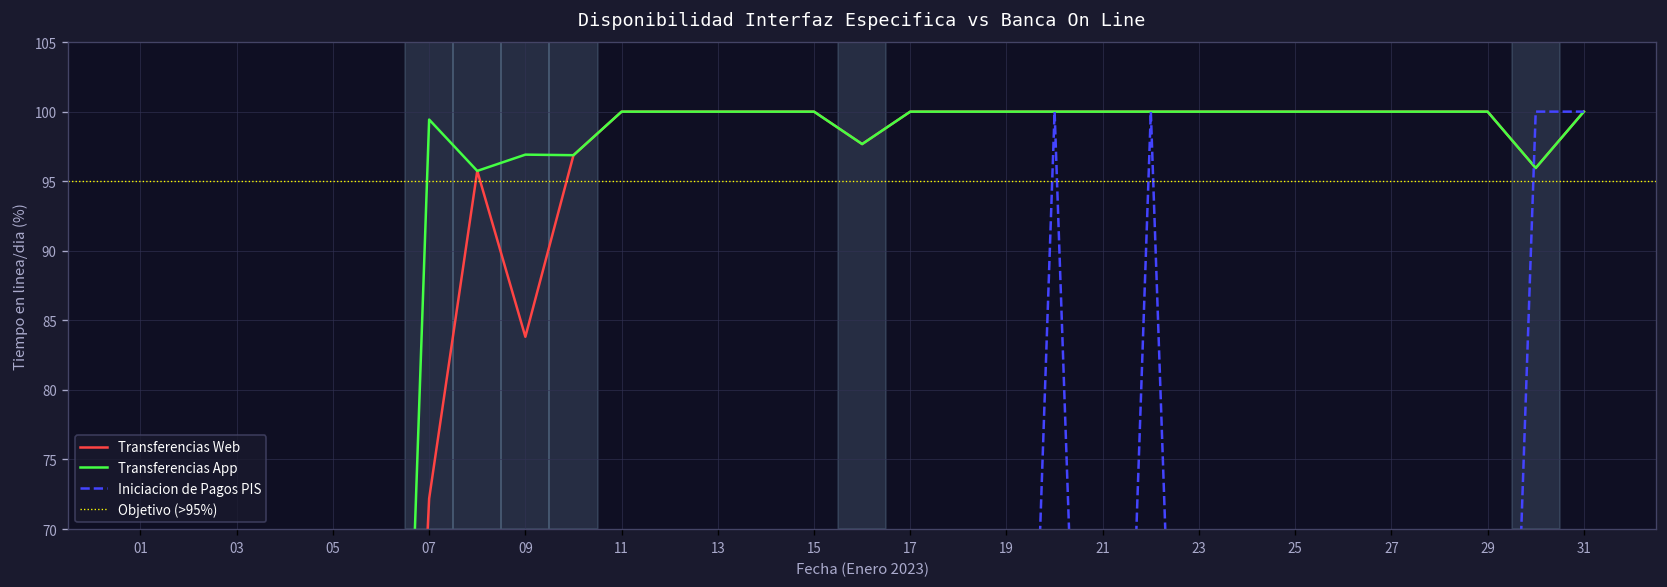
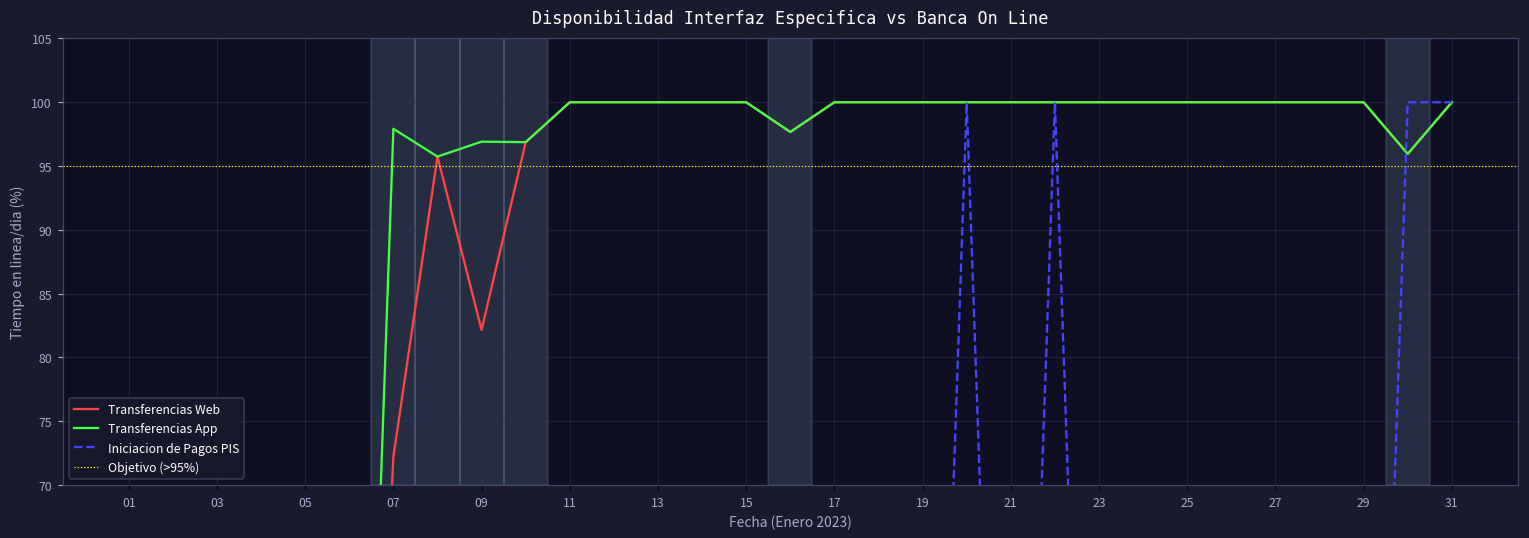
Transferencias App, 07: 99.4 -> 97.9
Transferencias Web, 09: 83.8 -> 82.2
